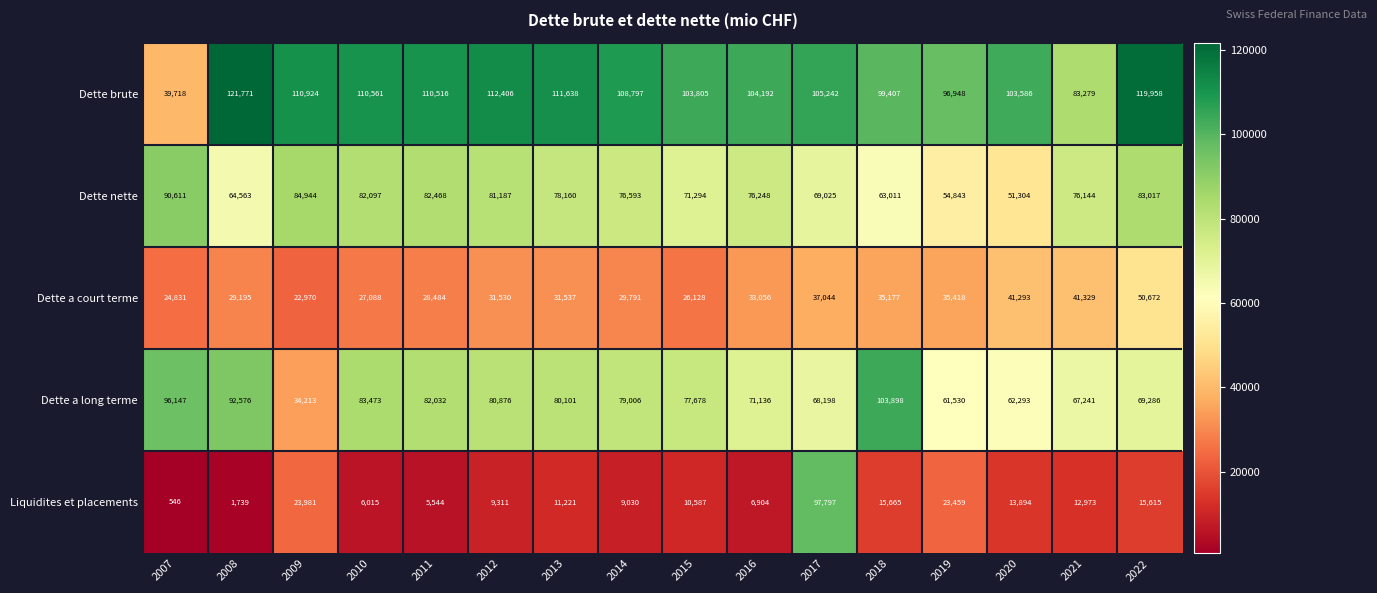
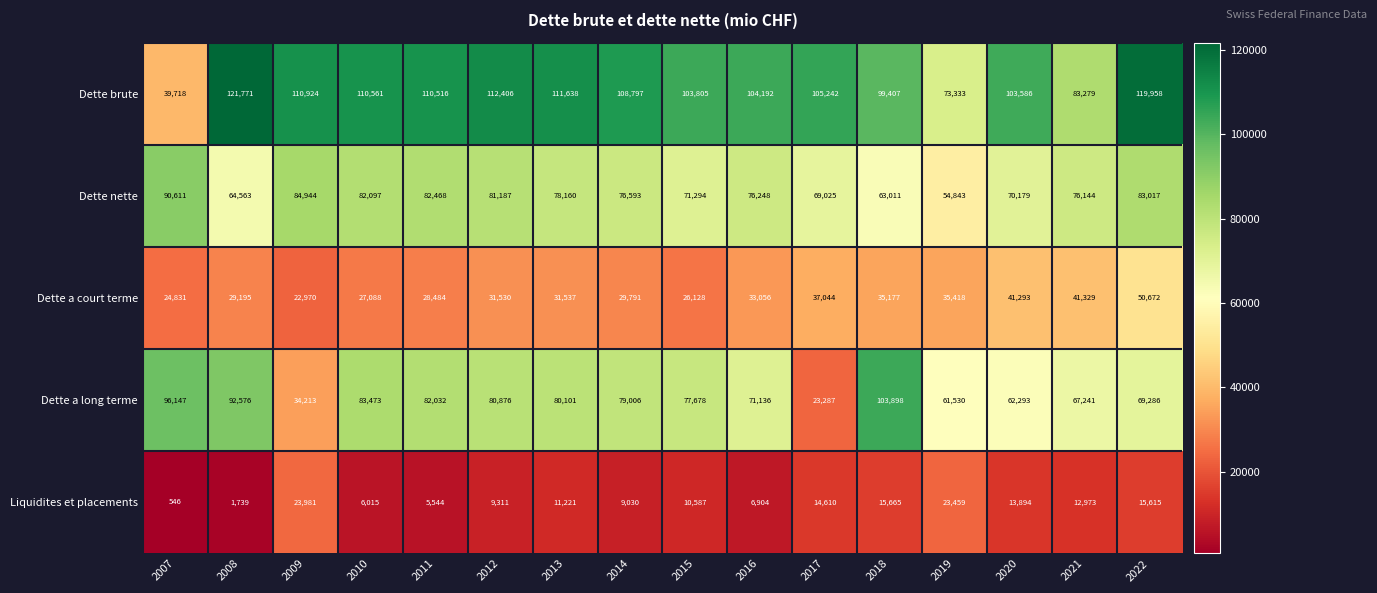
Dette brute, 2019: 96,948 -> 73,333
Dette nette, 2020: 51,304 -> 70,179
Dette a long terme, 2017: 68,198 -> 23,287
Liquidites et placements, 2017: 97,797 -> 14,610
